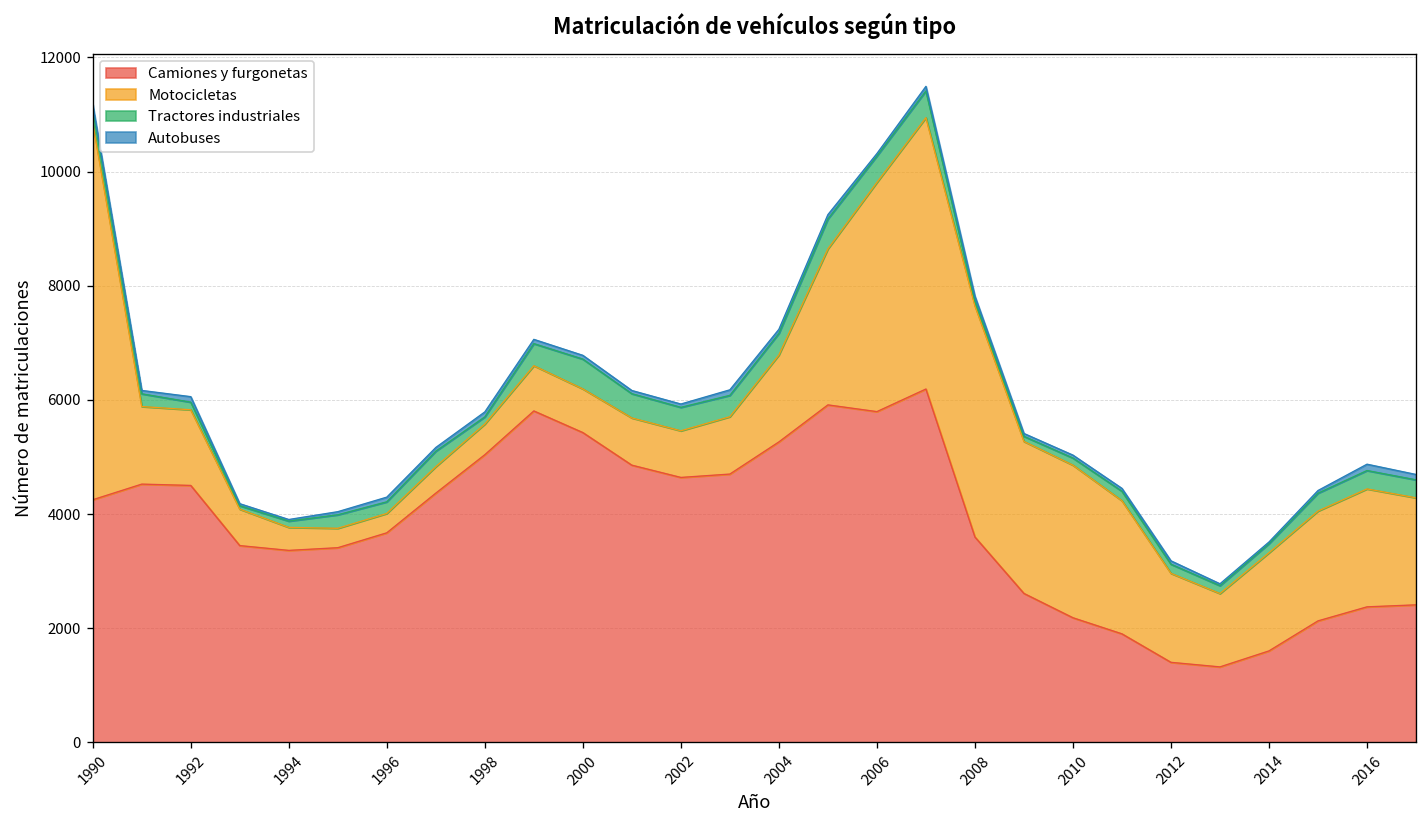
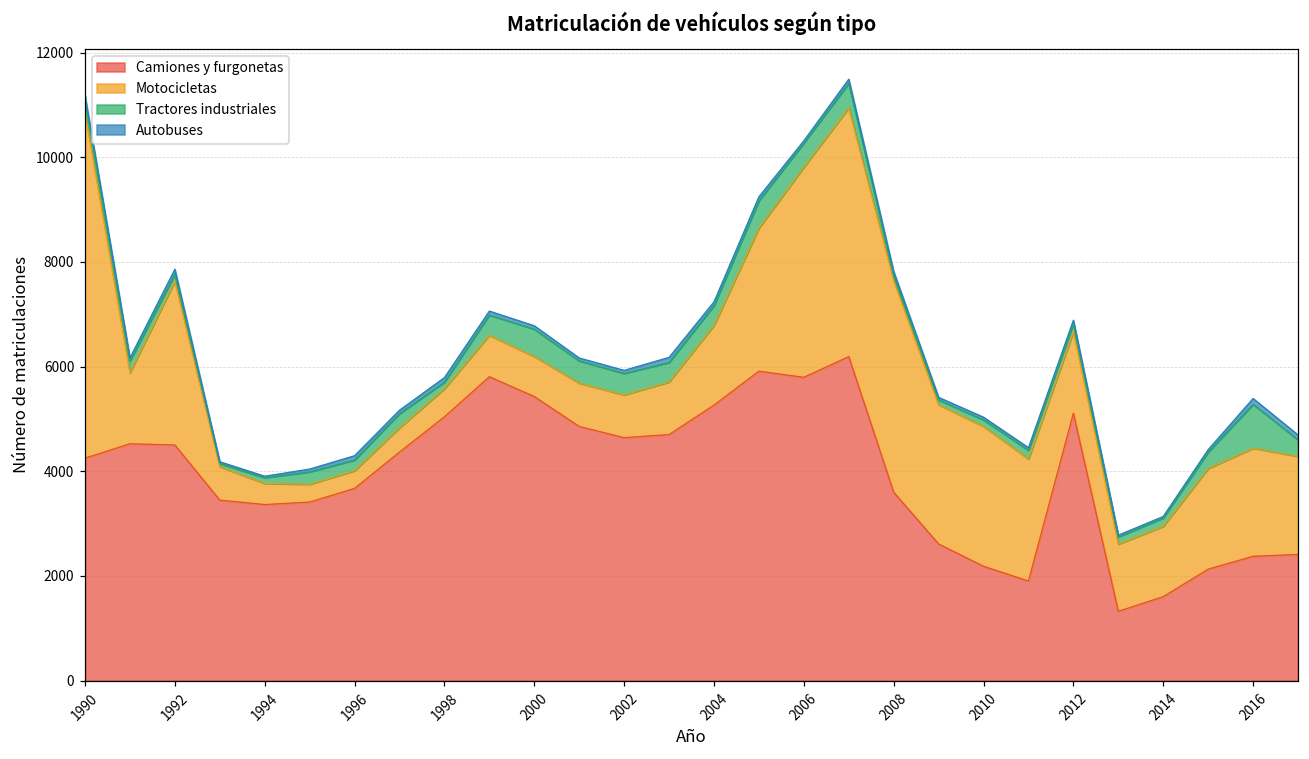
Motocicletas, 1992: 1300 -> 3100
Camiones y furgonetas, 2012: 1400 -> 5100
Motocicletas, 2014: 1700 -> 1300
Tractores industriales, 2016: 300 -> 800
